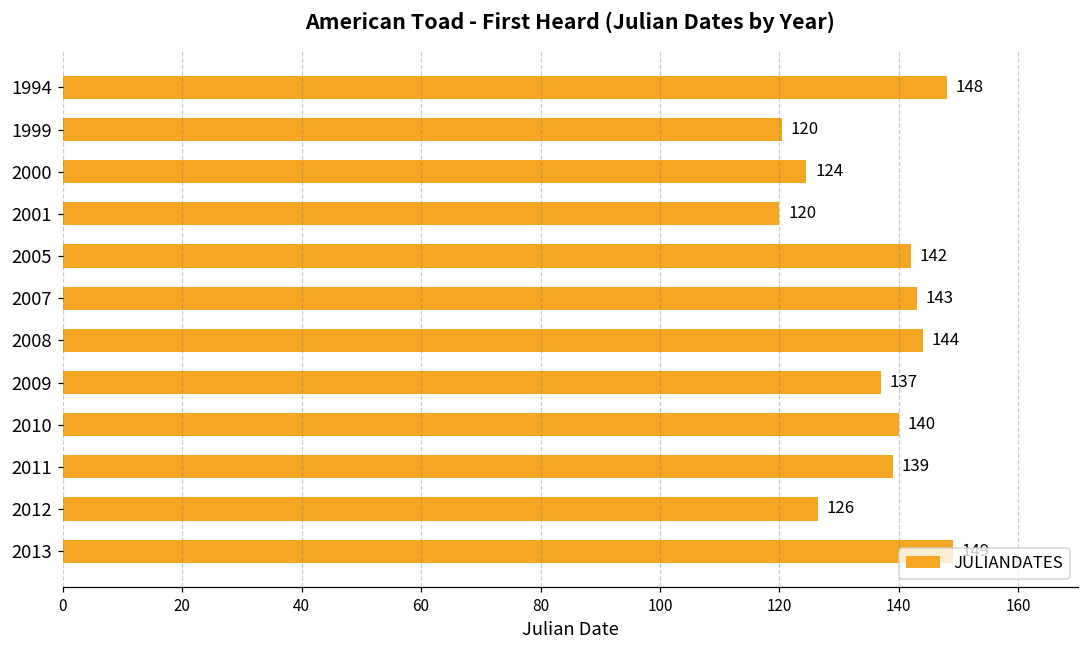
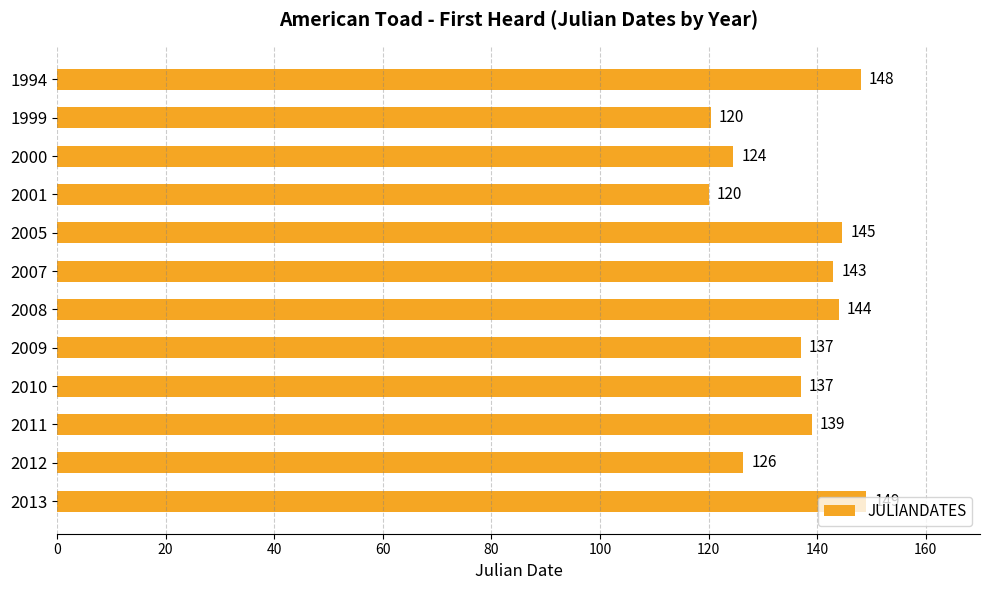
2005: 142 -> 145
2010: 140 -> 137
